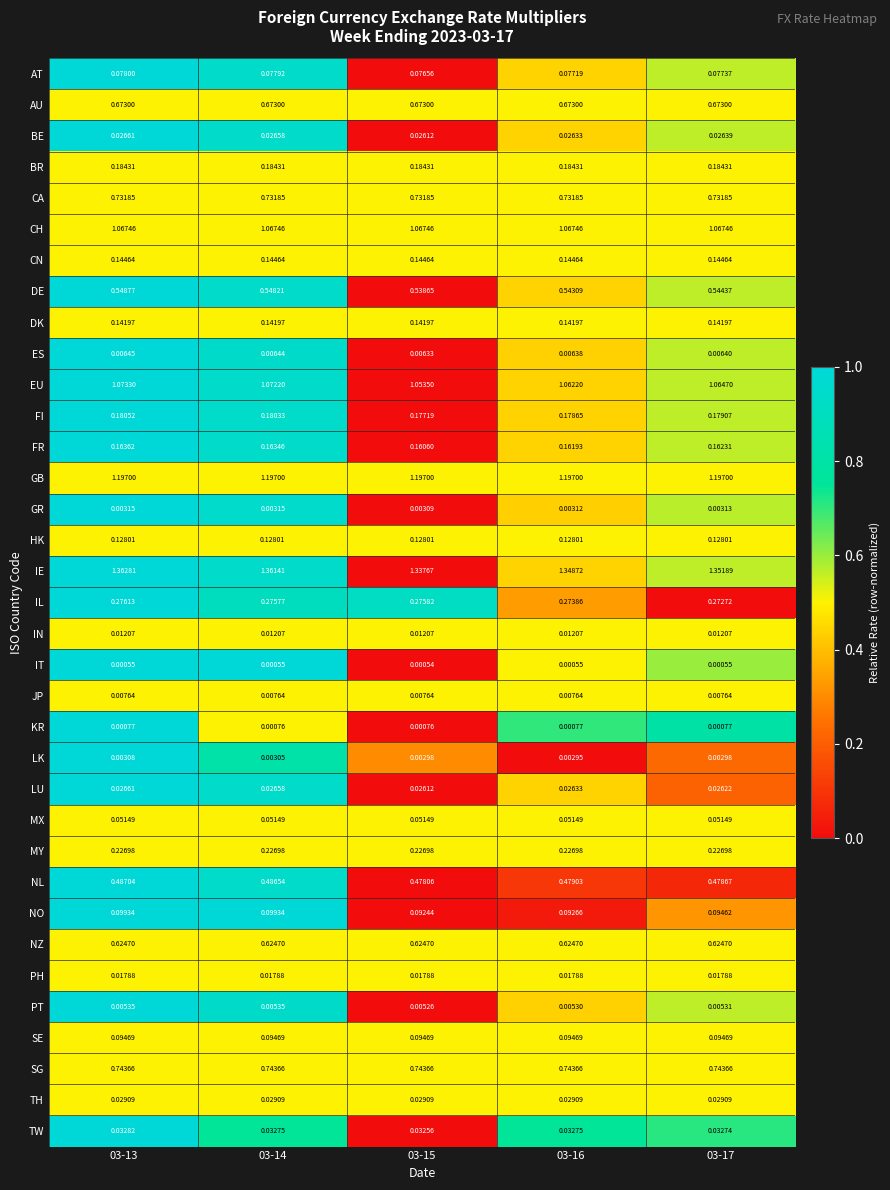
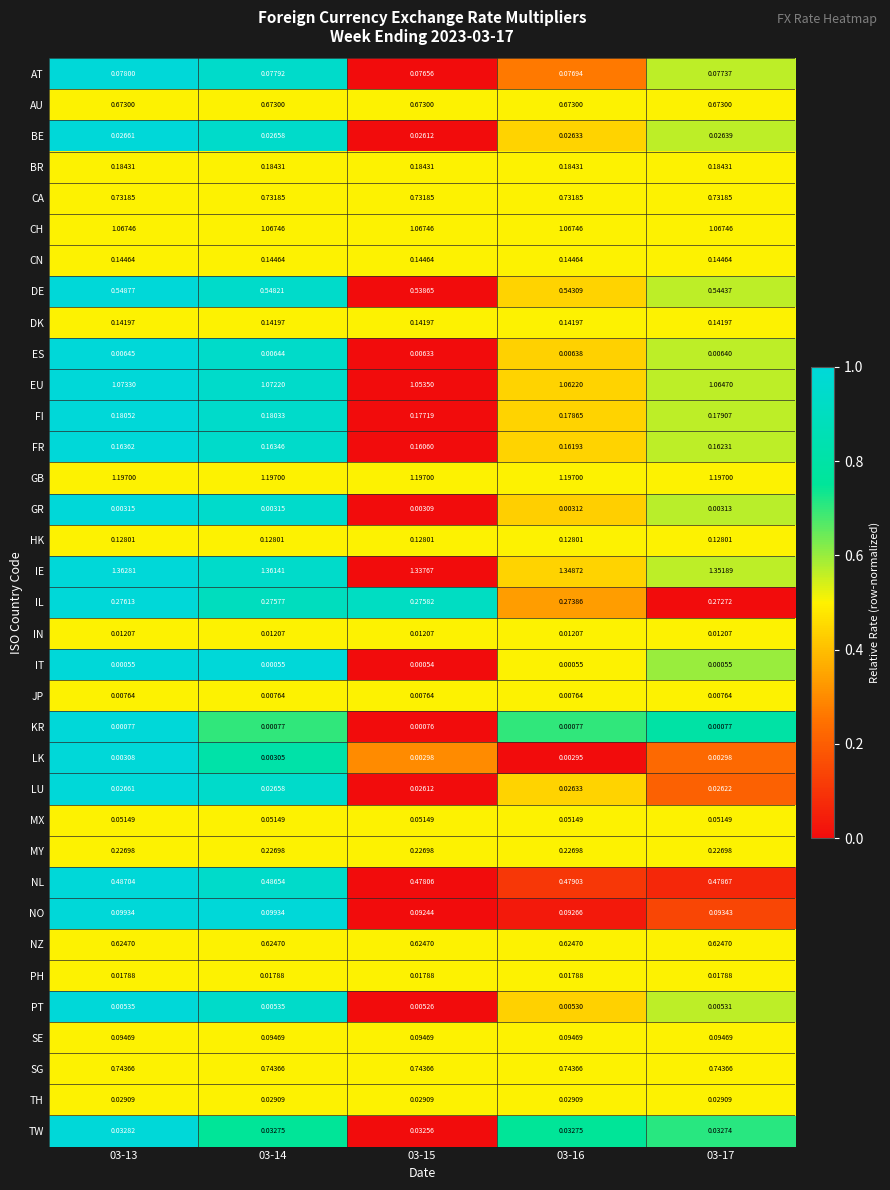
AT, 03-16: 0.07719 -> 0.07694
KR, 03-14: 0.00076 -> 0.00077
NO, 03-17: 0.09462 -> 0.09343
